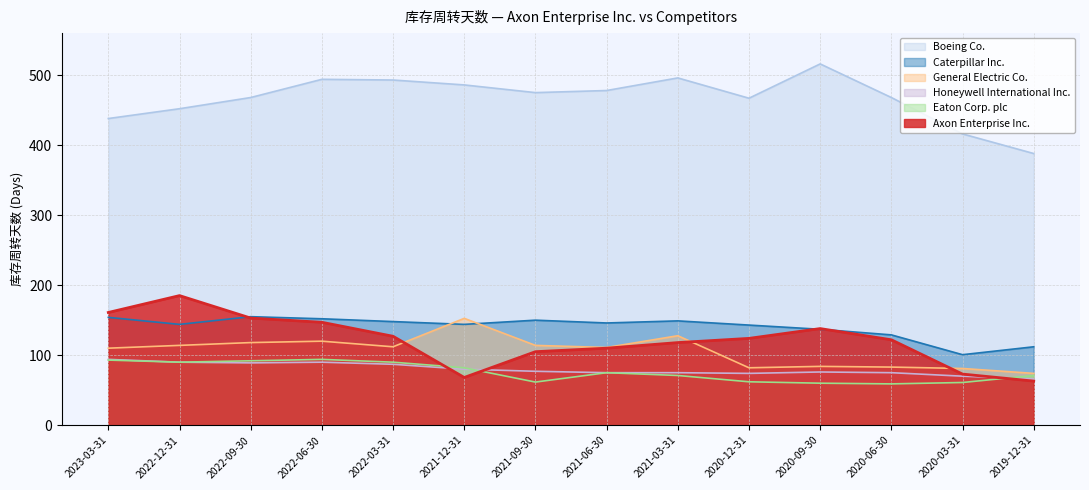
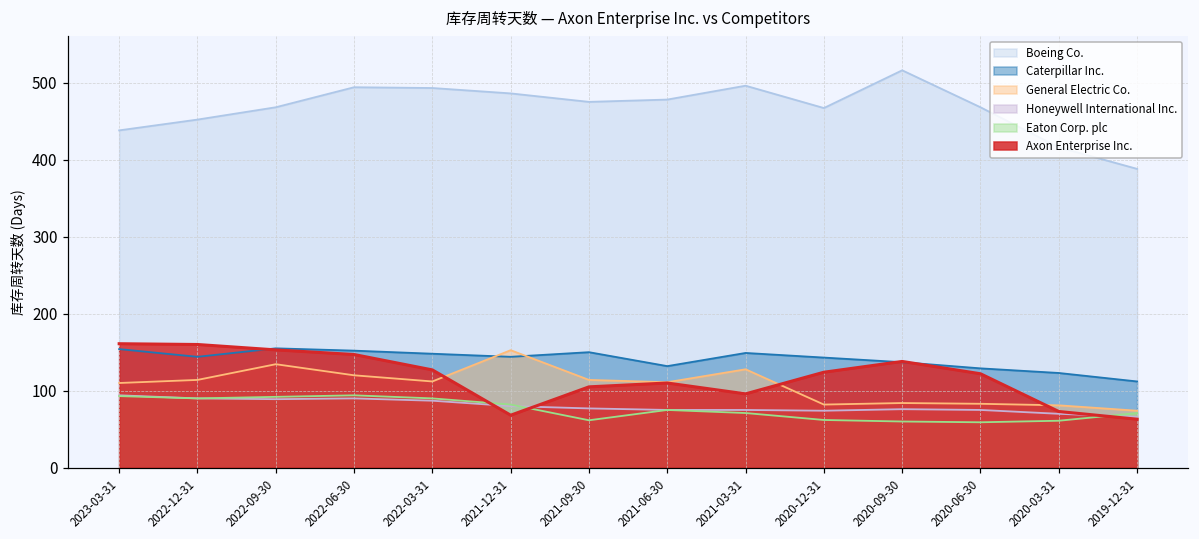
Axon Enterprise Inc., 2022-12-31: 190 -> 160
General Electric Co., 2022-09-30: 120 -> 130
Caterpillar Inc., 2021-06-30: 150 -> 130
Axon Enterprise Inc., 2021-03-31: 120 -> 100
Caterpillar Inc., 2020-03-31: 100 -> 120
